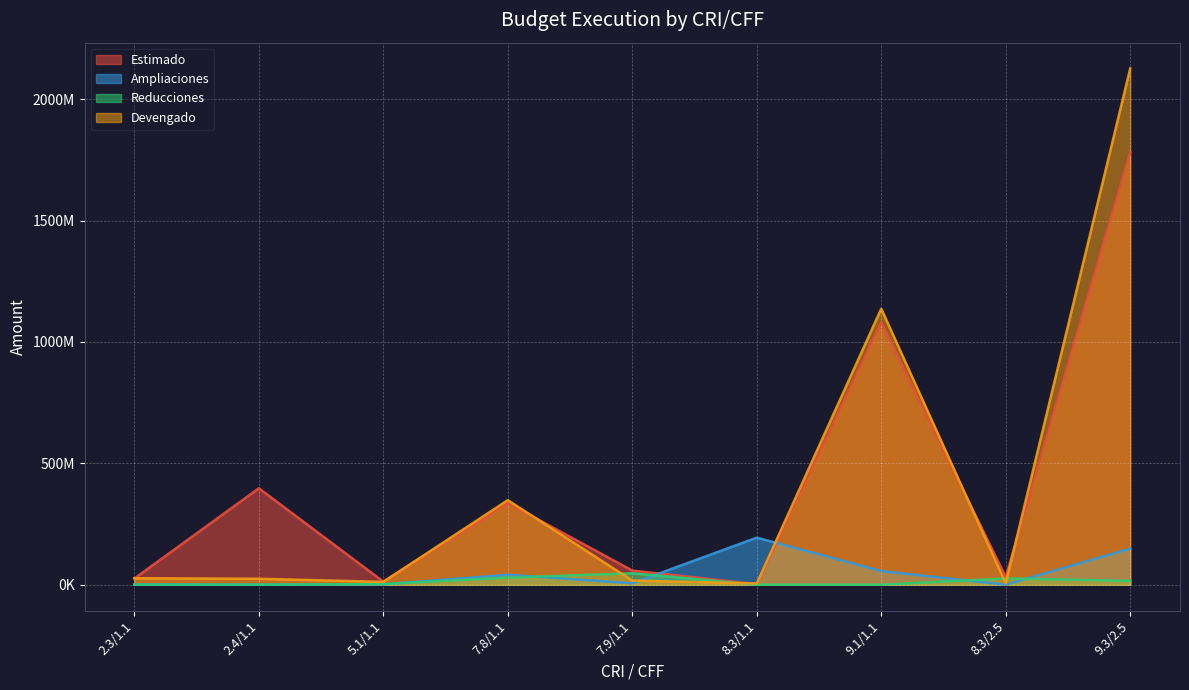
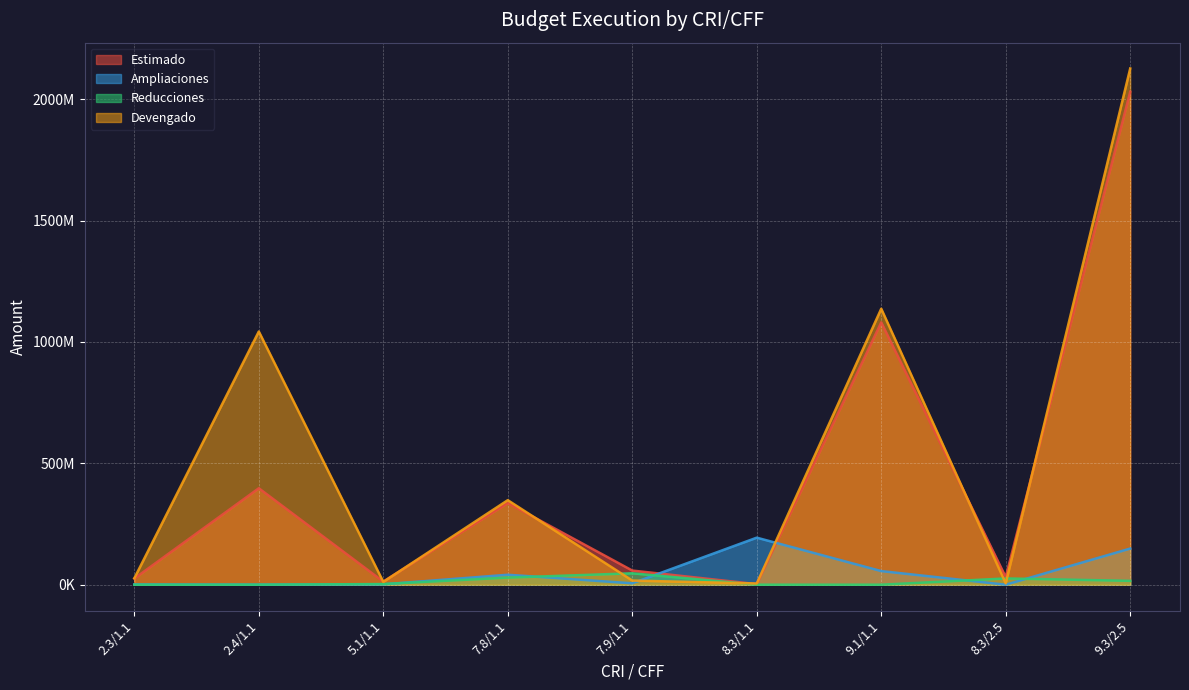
Devengado, 2.4/1.1: 20000000 -> 1040000000
Estimado, 9.3/2.5: 1780000000 -> 2030000000
